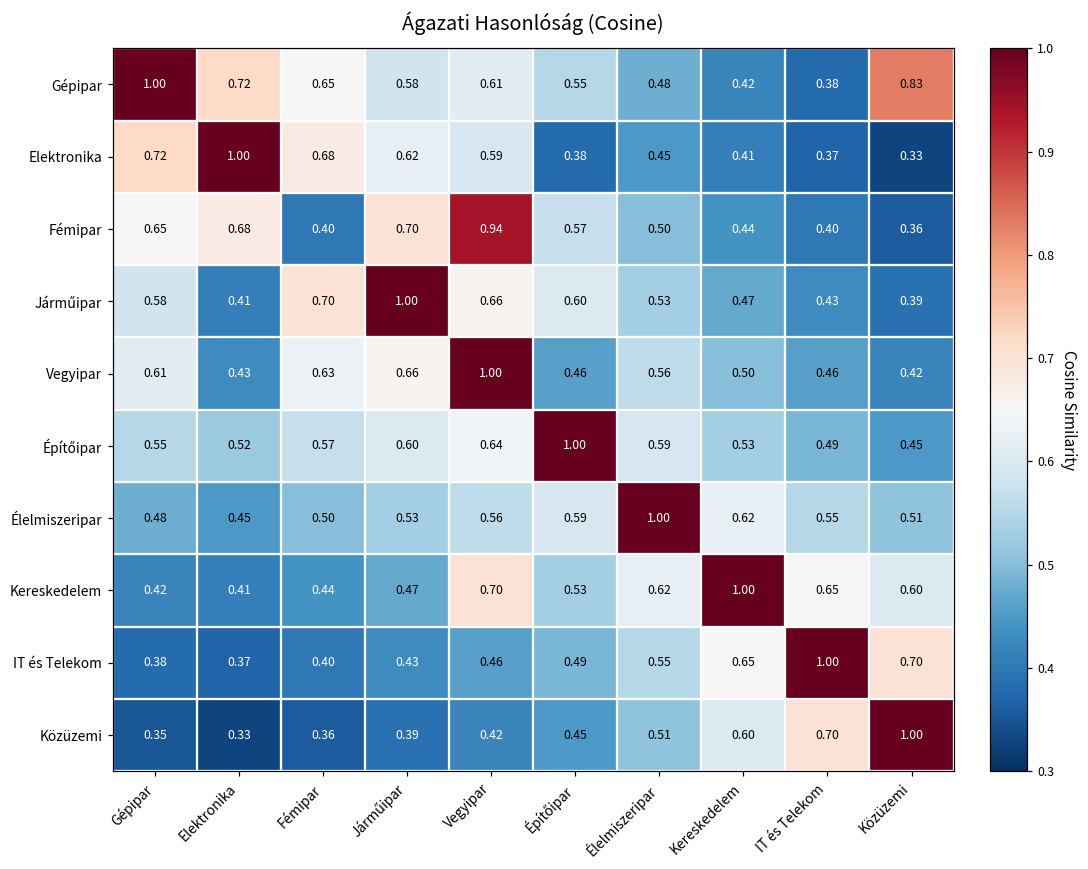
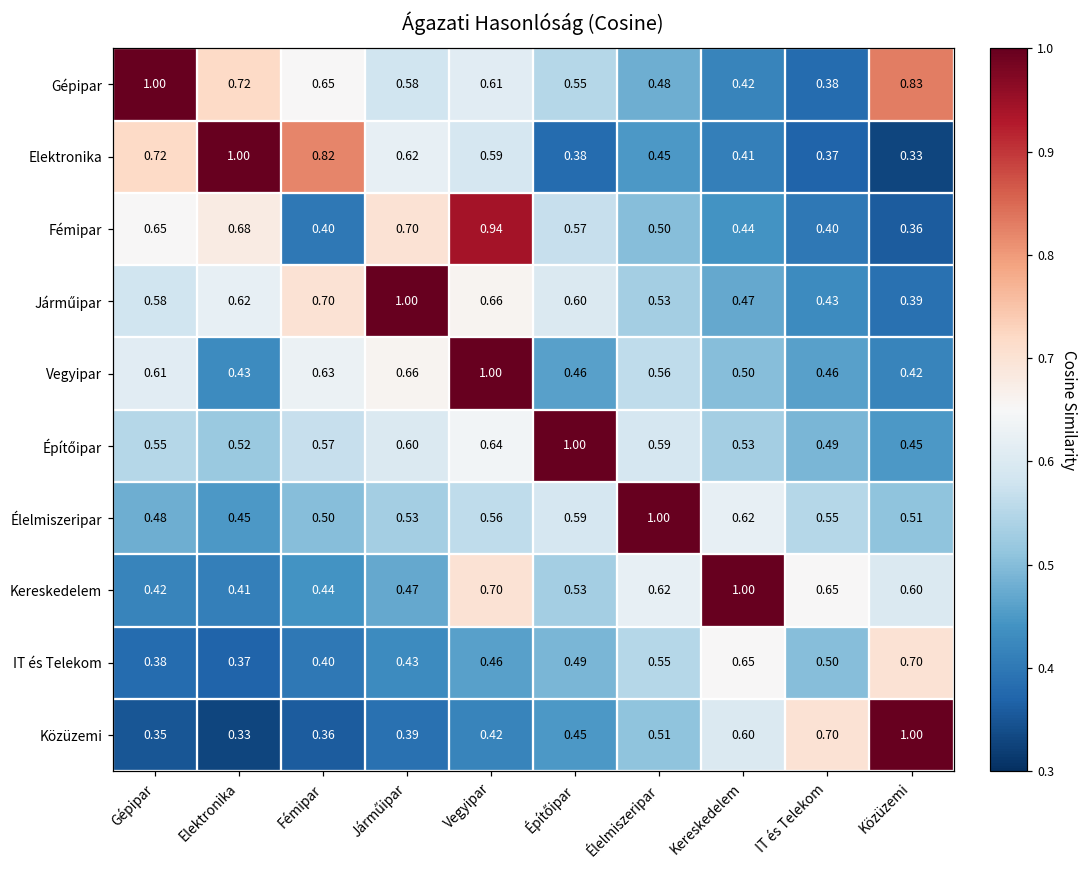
Elektronika, Fémipar: 0.68 -> 0.82
Járműipar, Elektronika: 0.41 -> 0.62
IT és Telekom, IT és Telekom: 1.00 -> 0.50
